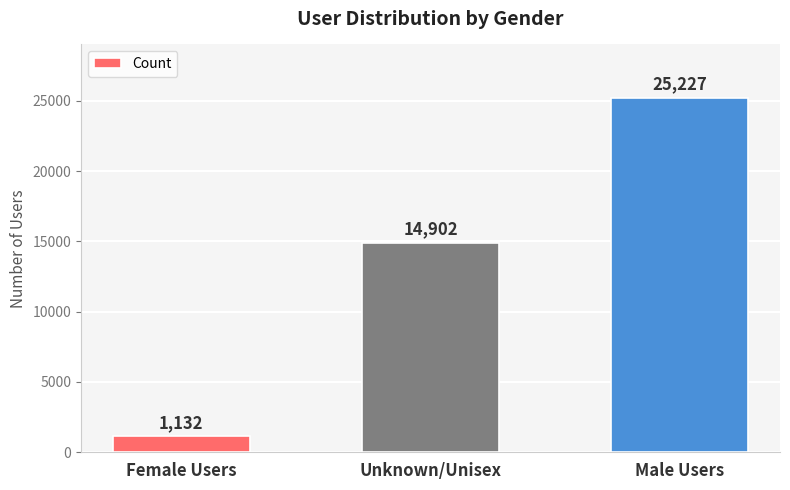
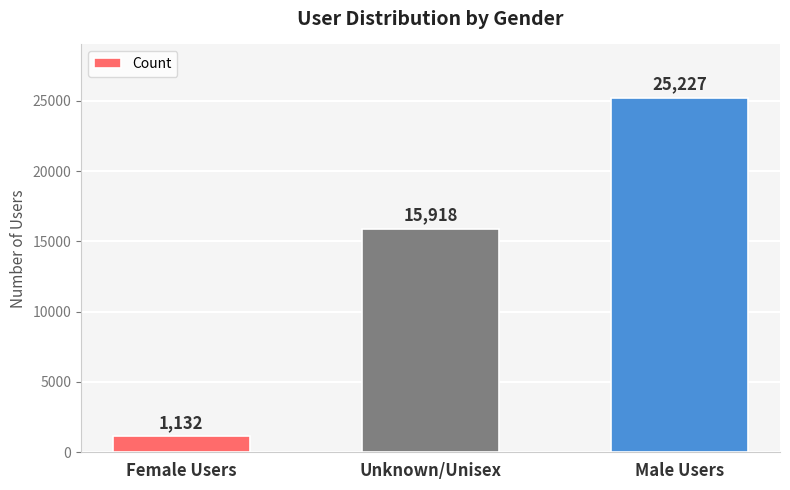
Unknown/Unisex: 14,902 -> 15,918
